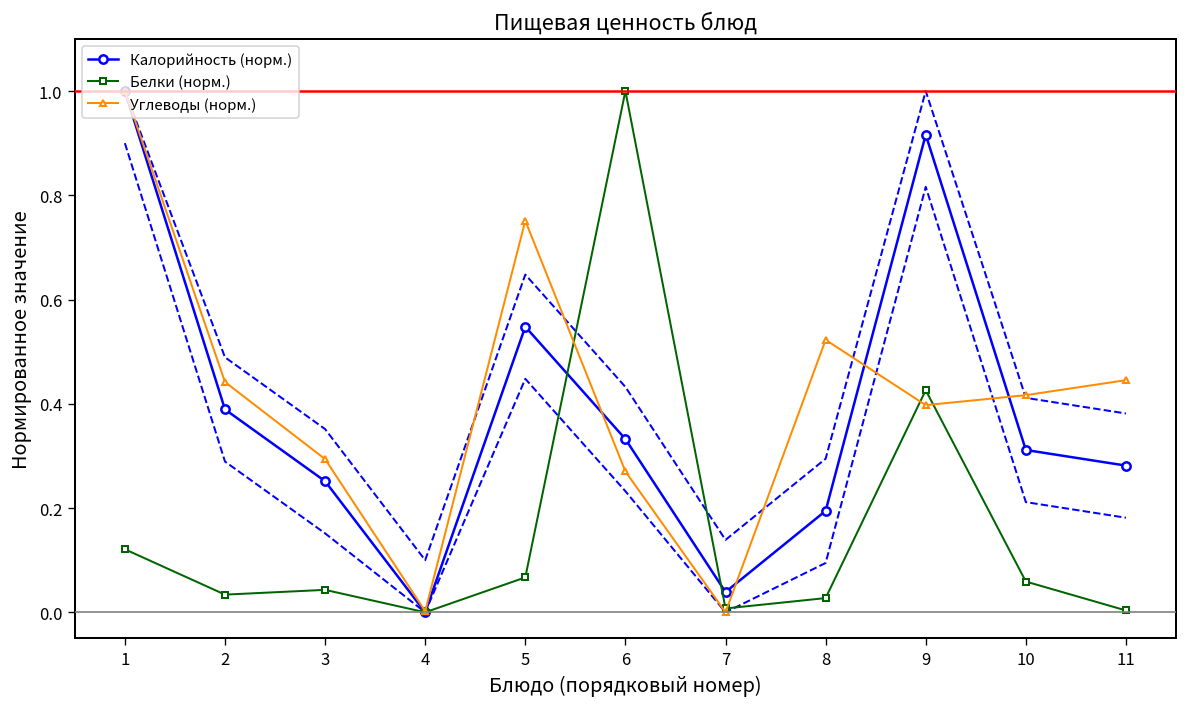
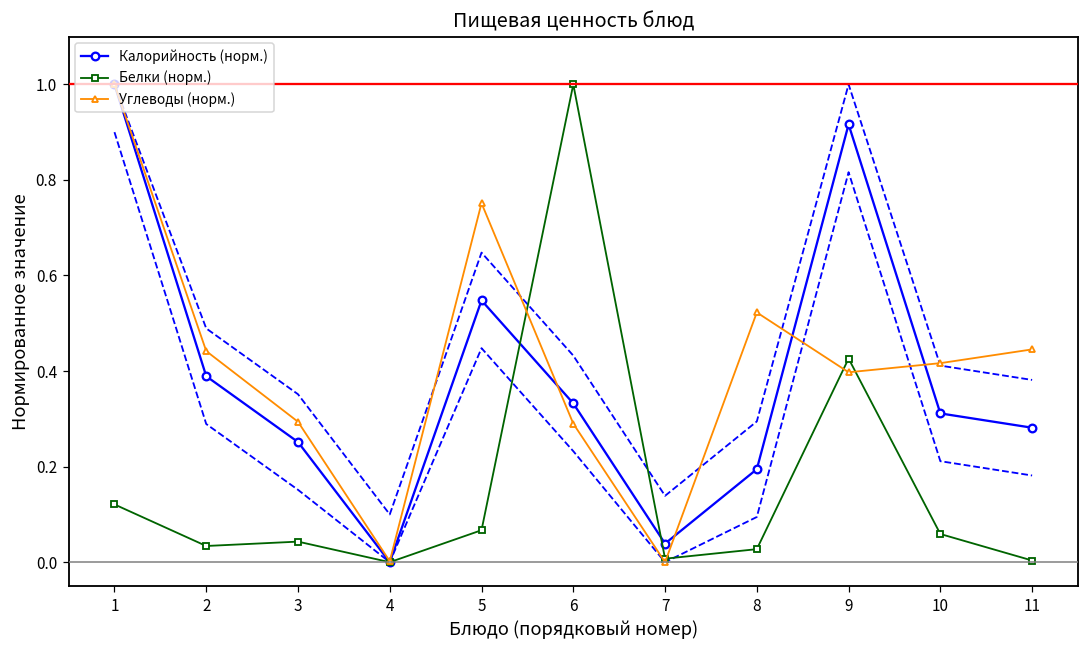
Углеводы (норм.), 6: 0.27 -> 0.29
